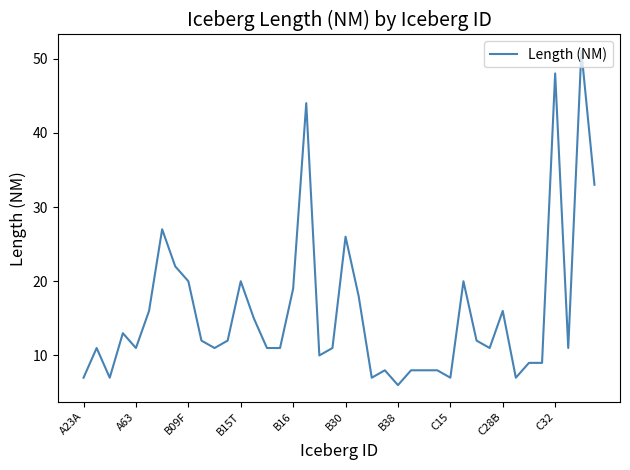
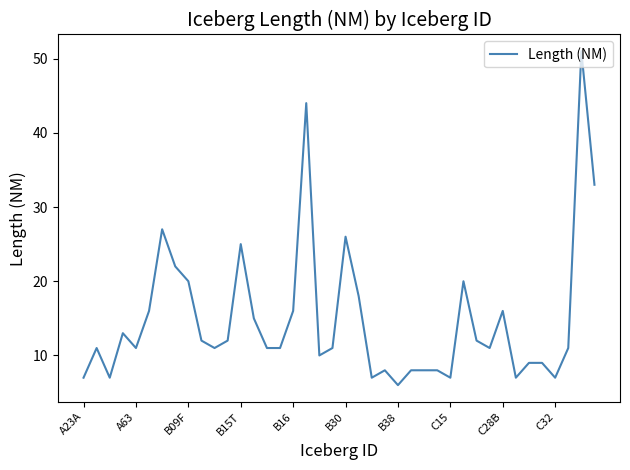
B15T: 20 -> 25
B16: 19 -> 16
C32: 48 -> 7
